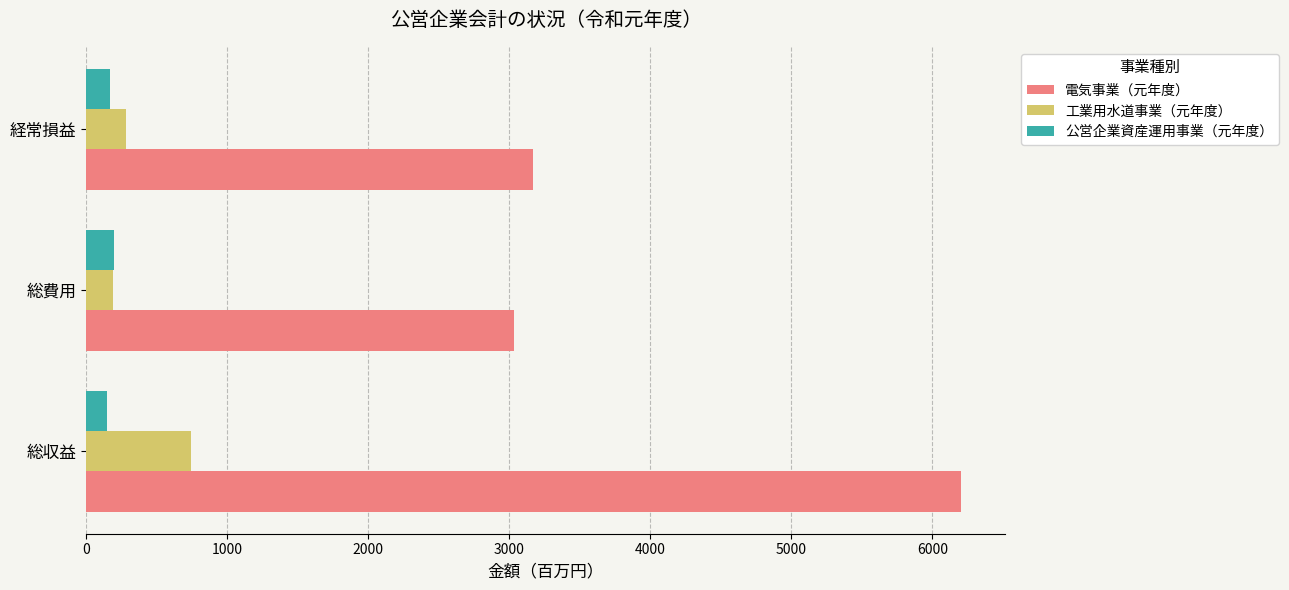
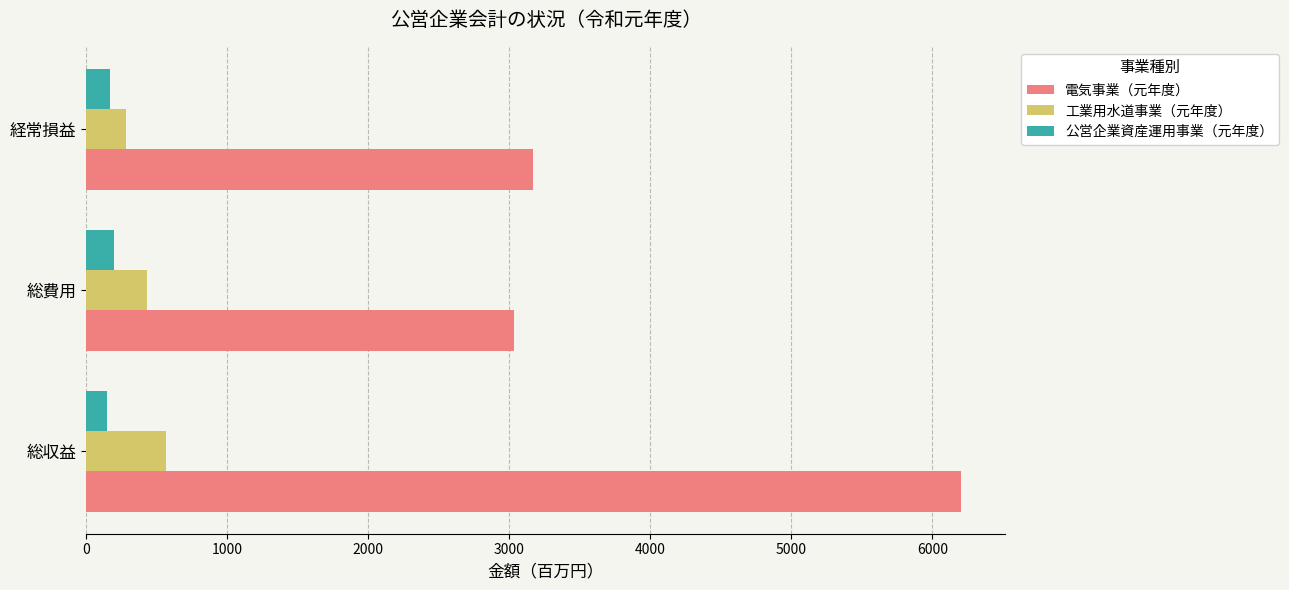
工業用水道事業（元年度）, 総費用: 190 -> 430
工業用水道事業（元年度）, 総収益: 740 -> 570
